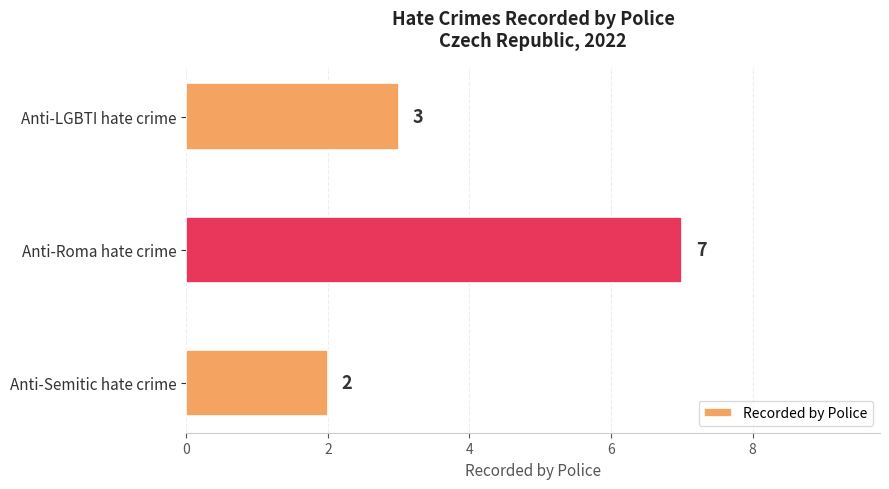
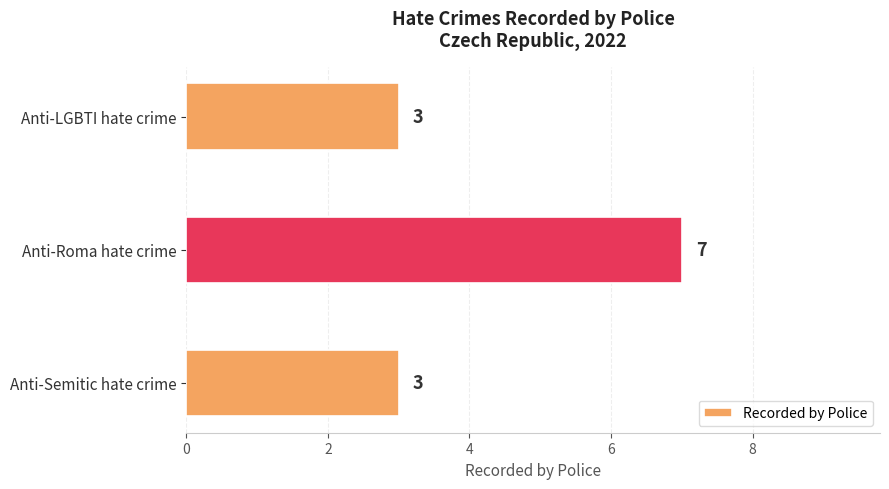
Anti-Semitic hate crime: 2 -> 3
